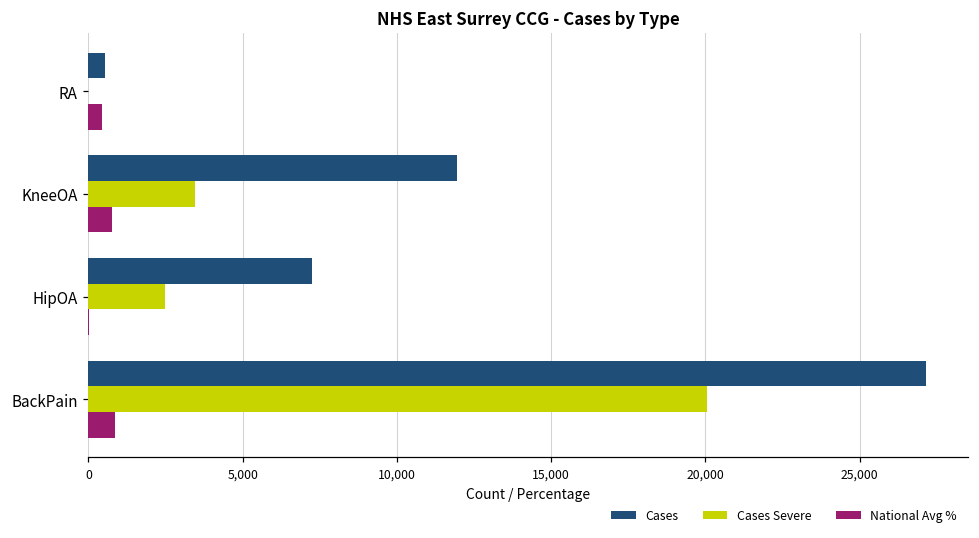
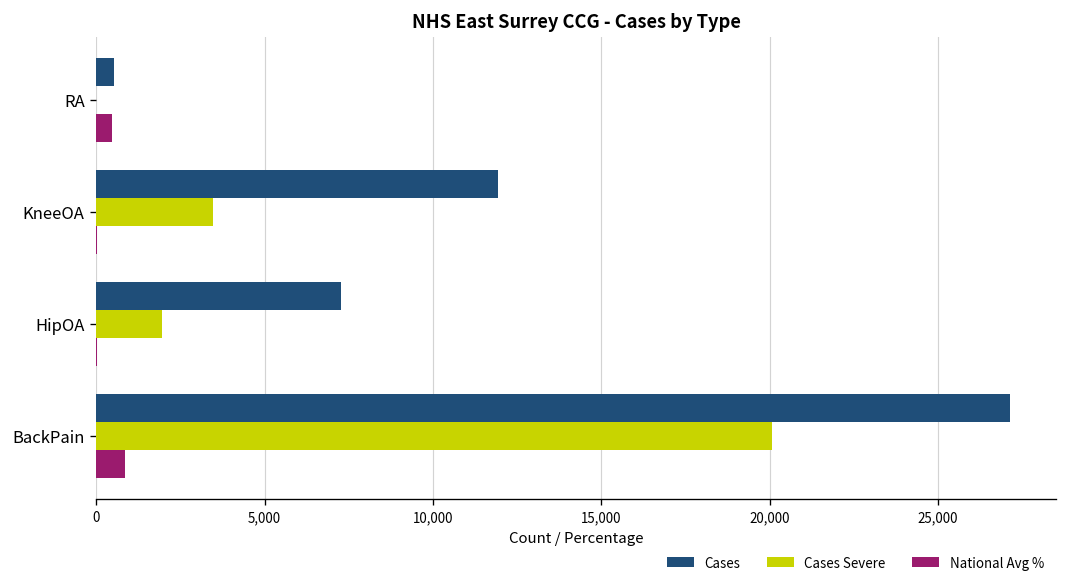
National Avg %, KneeOA: 800 -> 0
Cases Severe, HipOA: 2,500 -> 2,000
